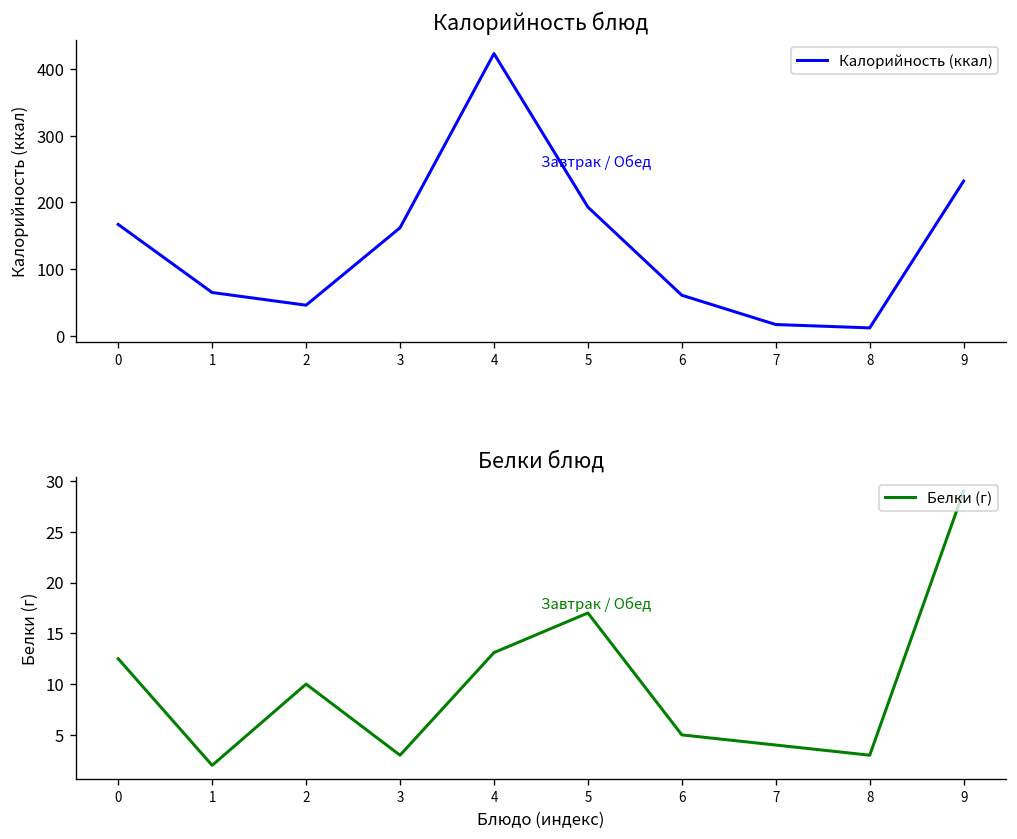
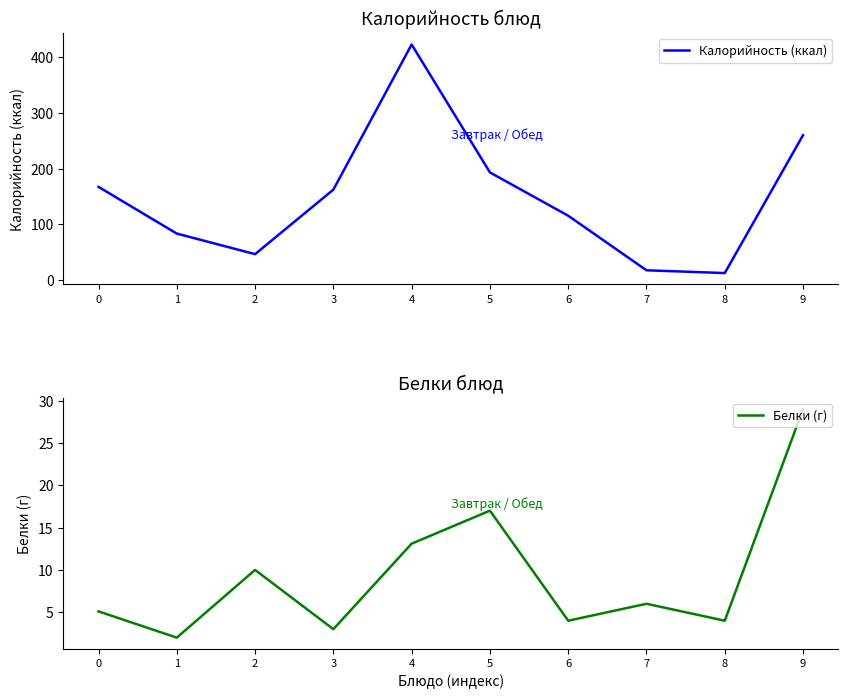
Калорийность блюд, 1: 70 -> 80
Калорийность блюд, 6: 60 -> 120
Калорийность блюд, 9: 230 -> 260
Белки блюд, 0: 13 -> 5
Белки блюд, 6: 5 -> 4
Белки блюд, 7: 4 -> 6
Белки блюд, 8: 3 -> 4
